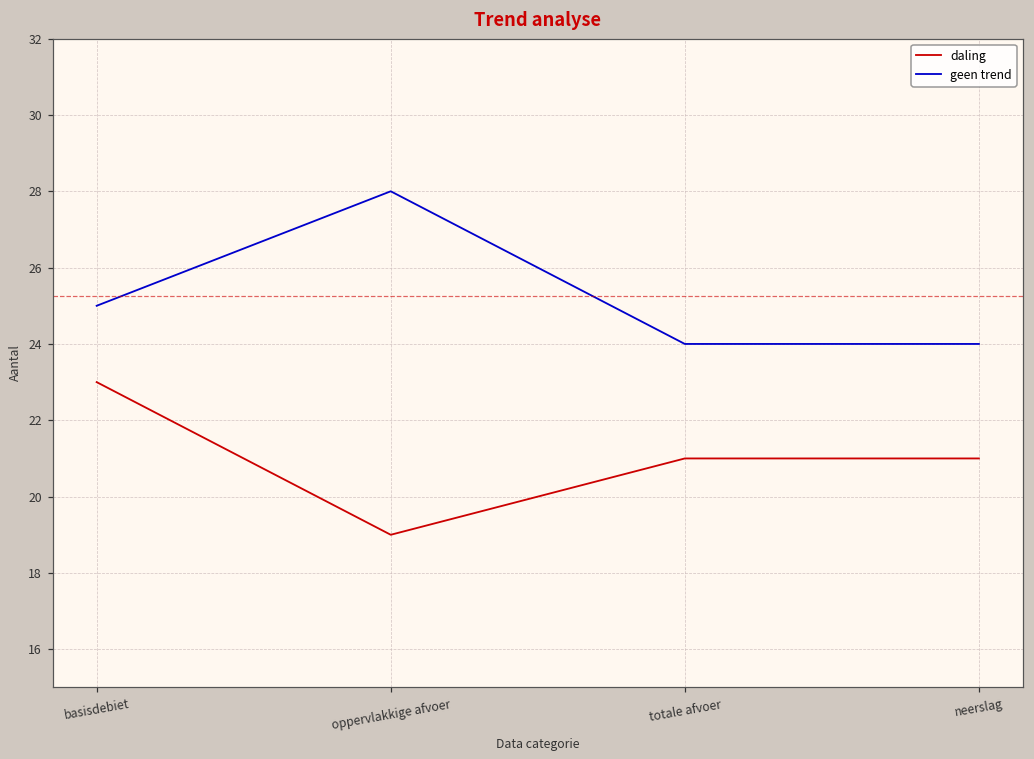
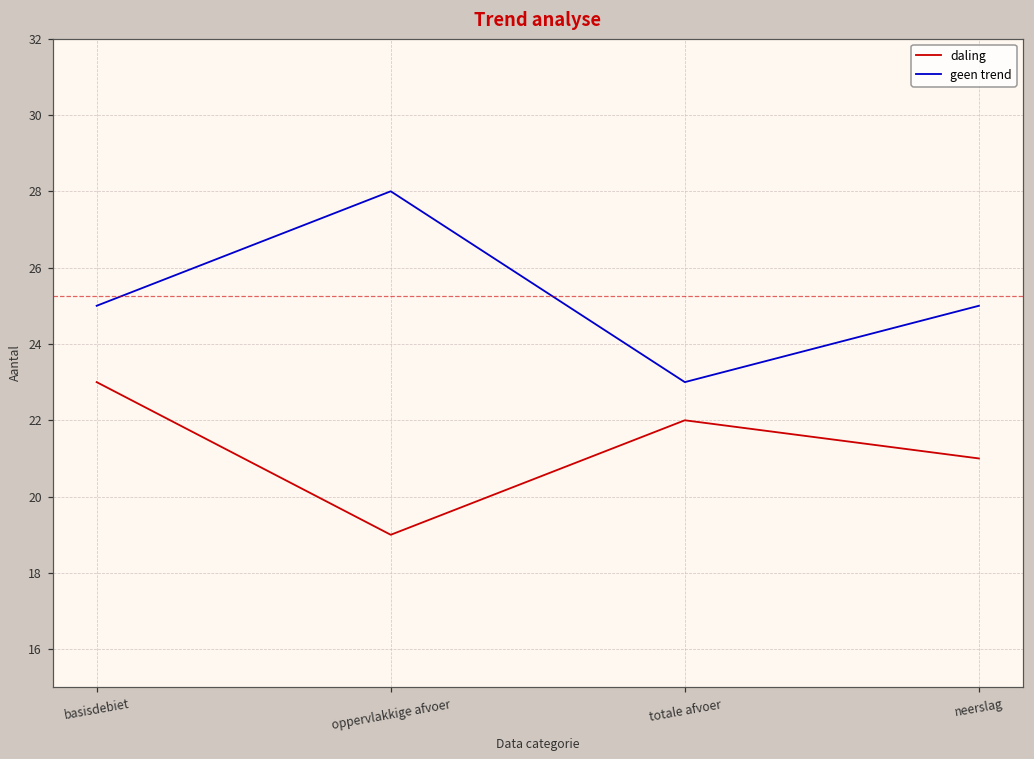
daling, totale afvoer: 21 -> 22
geen trend, totale afvoer: 24 -> 23
geen trend, neerslag: 24 -> 25
